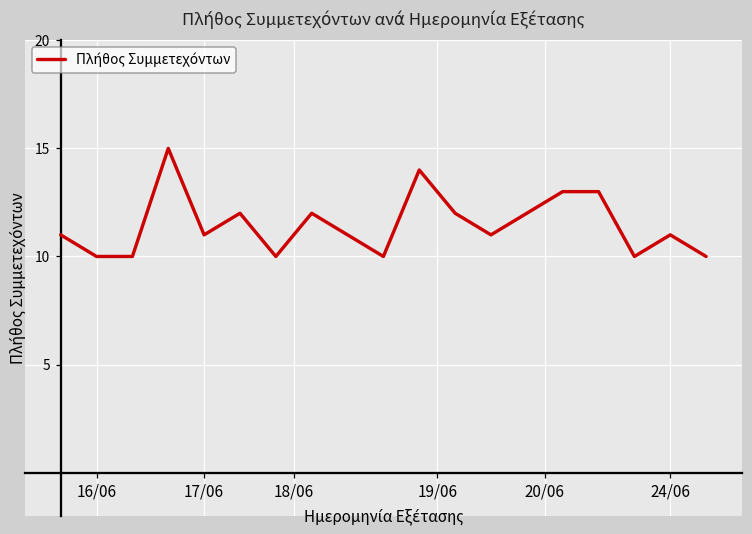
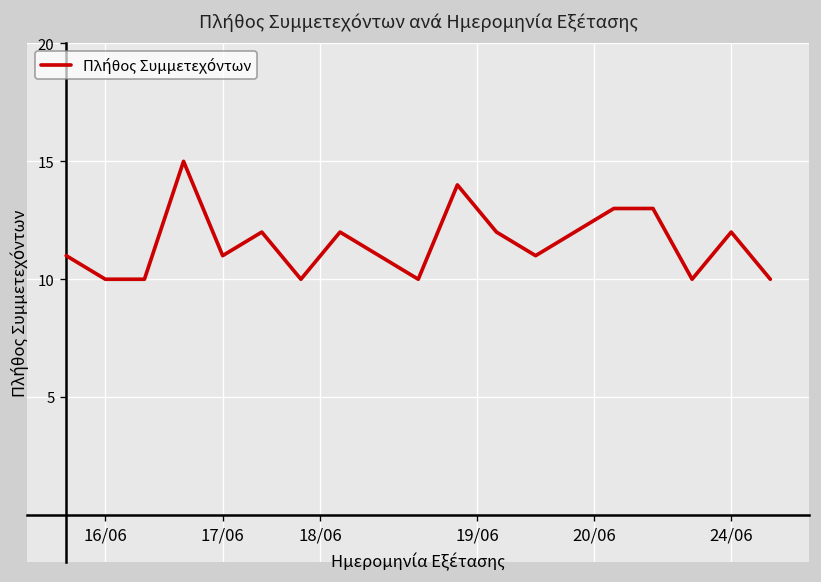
24/06: 11 -> 12
